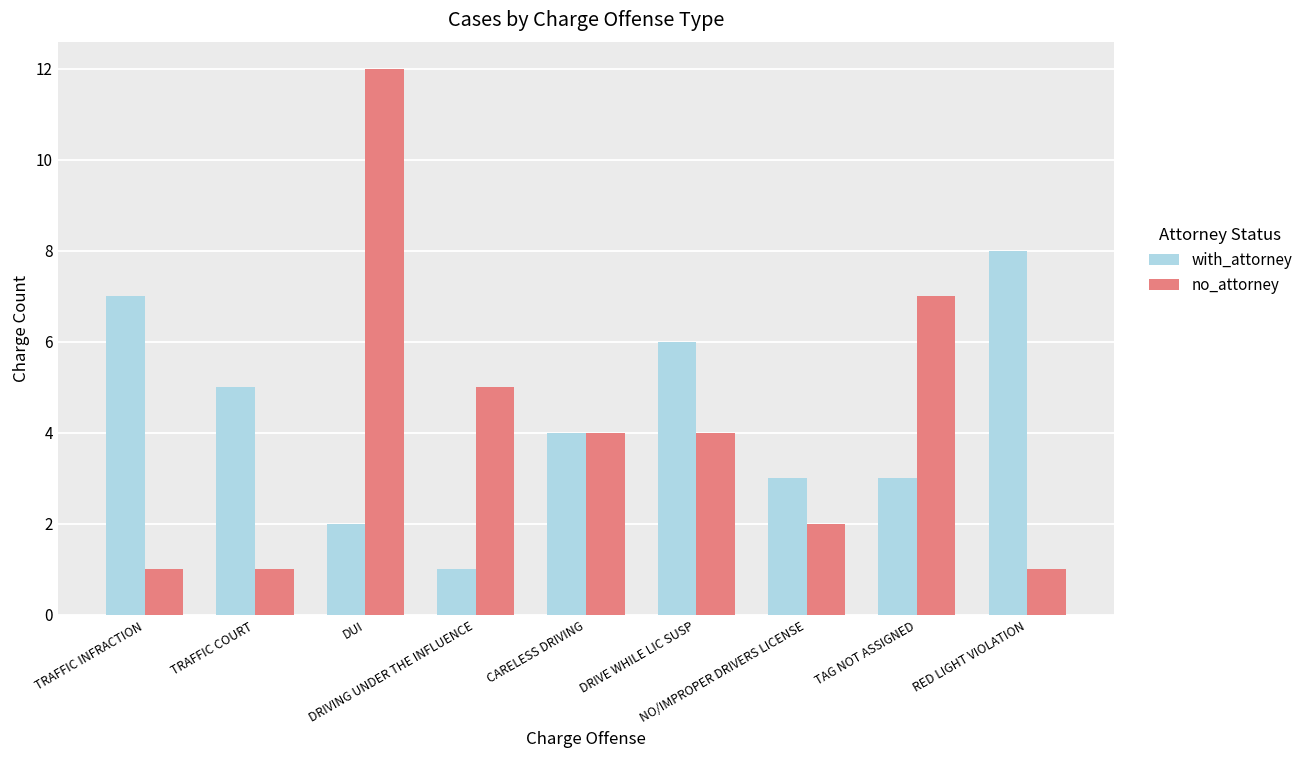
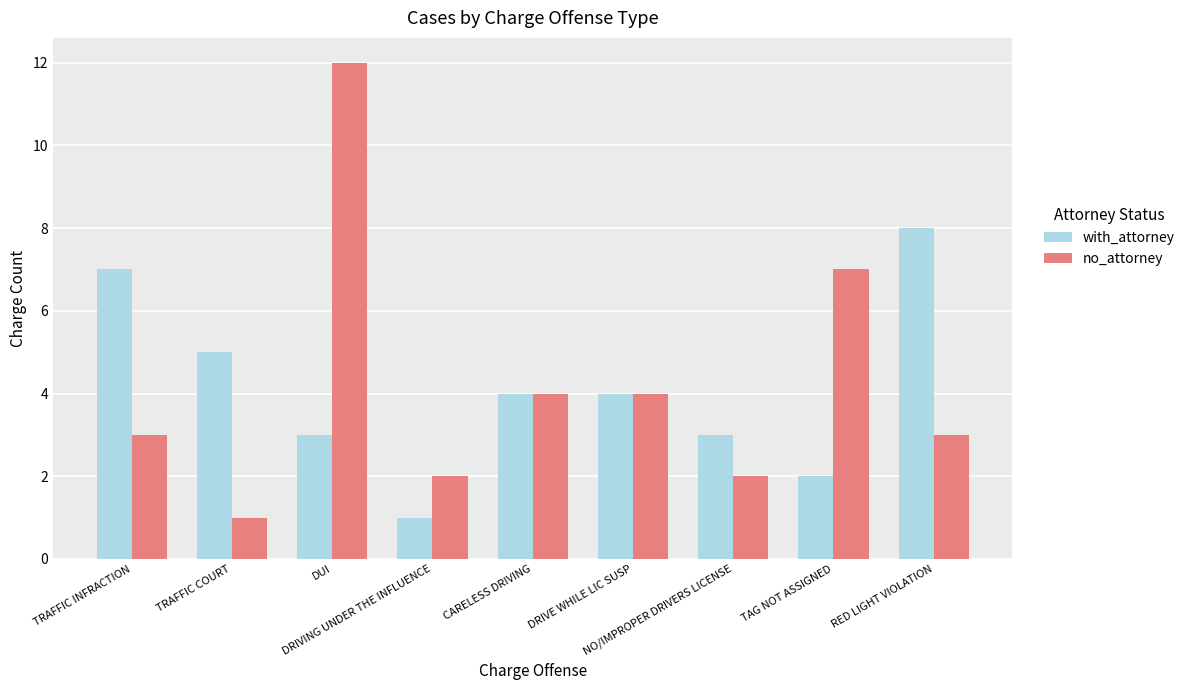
no_attorney, TRAFFIC INFRACTION: 1 -> 3
with_attorney, DUI: 2 -> 3
no_attorney, DRIVING UNDER THE INFLUENCE: 5 -> 2
with_attorney, DRIVE WHILE LIC SUSP: 6 -> 4
with_attorney, TAG NOT ASSIGNED: 3 -> 2
no_attorney, RED LIGHT VIOLATION: 1 -> 3
